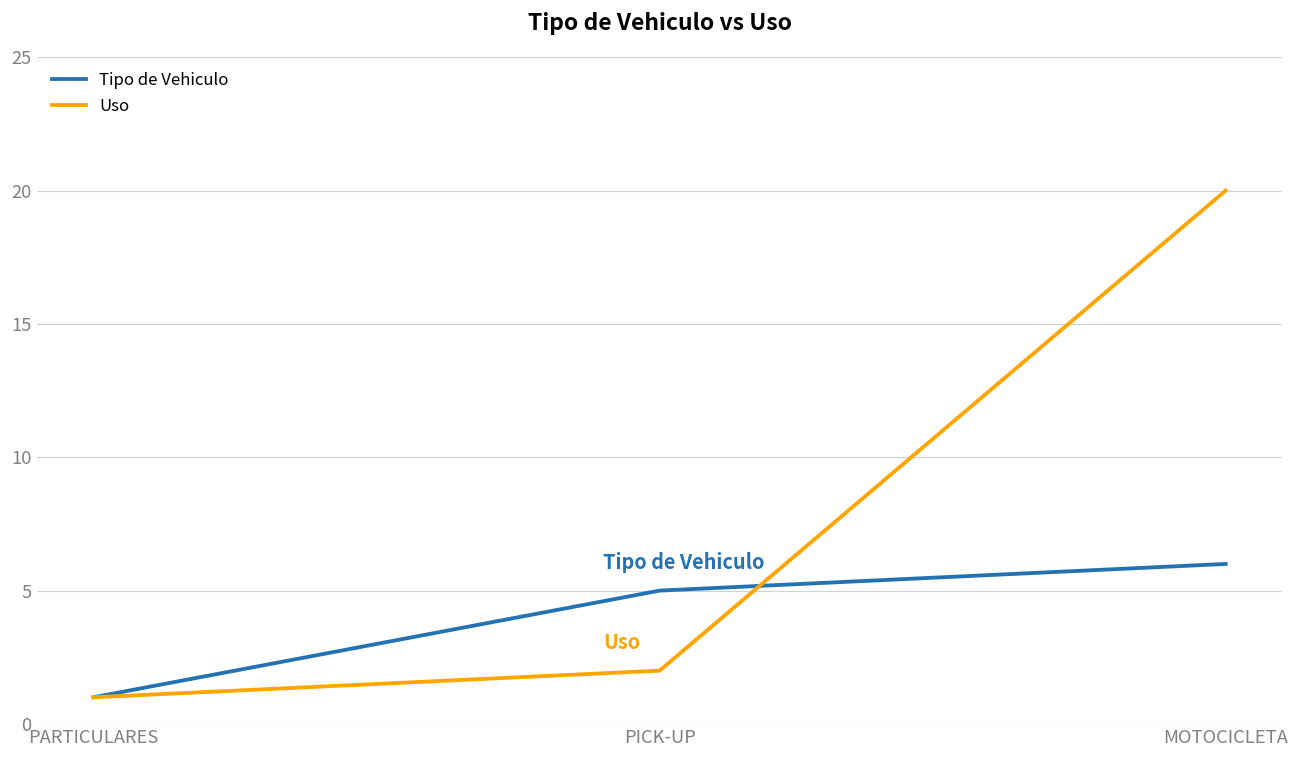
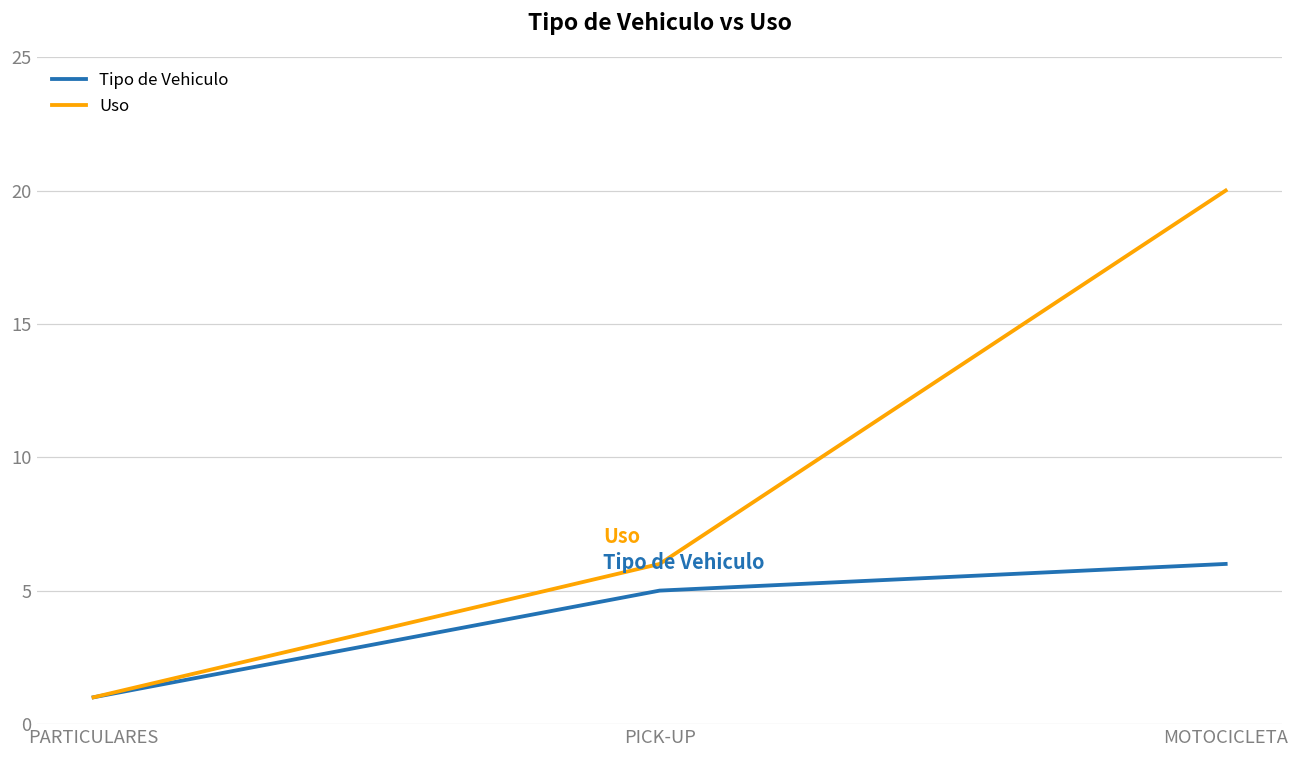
Uso, PICK-UP: 2 -> 6
